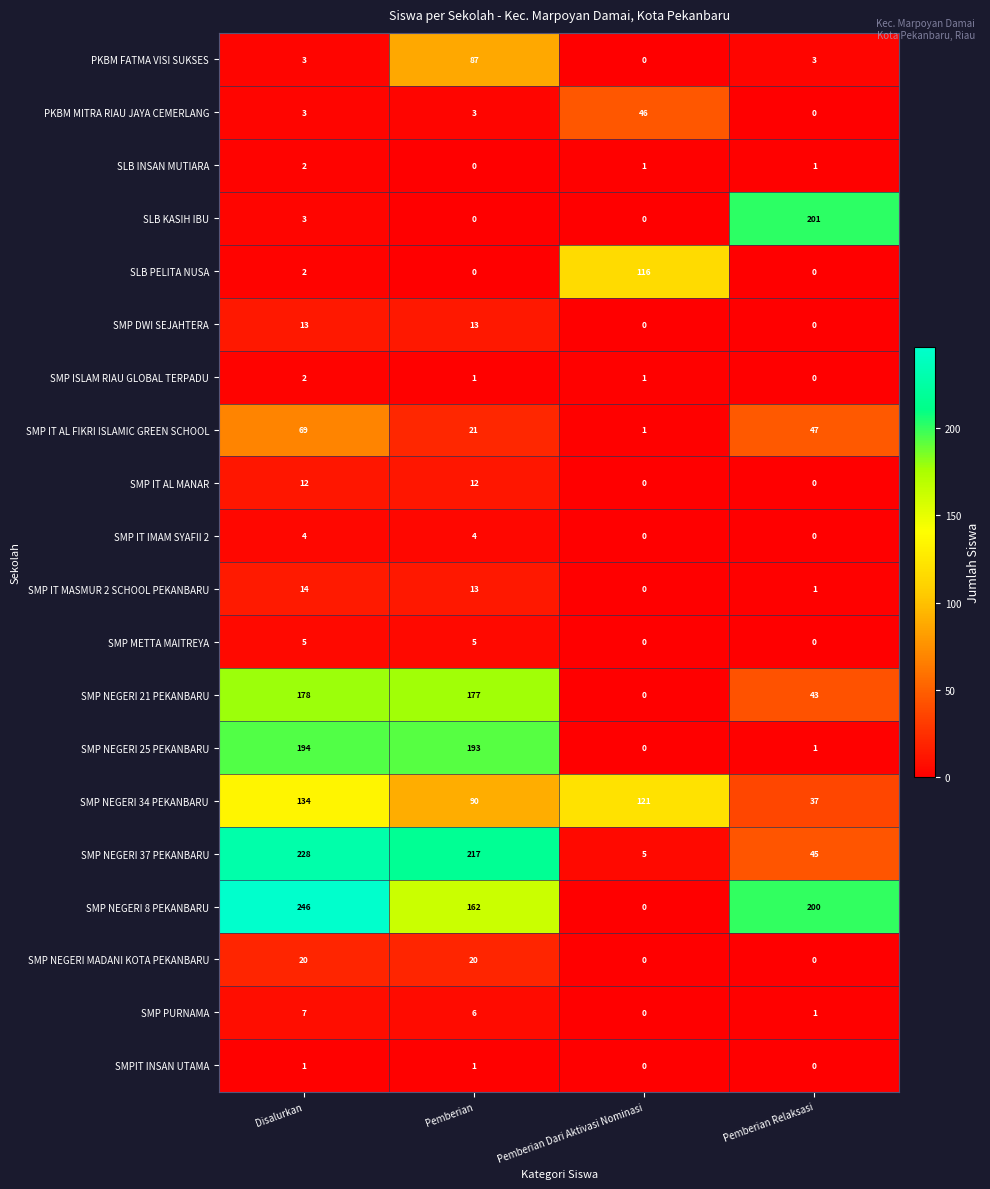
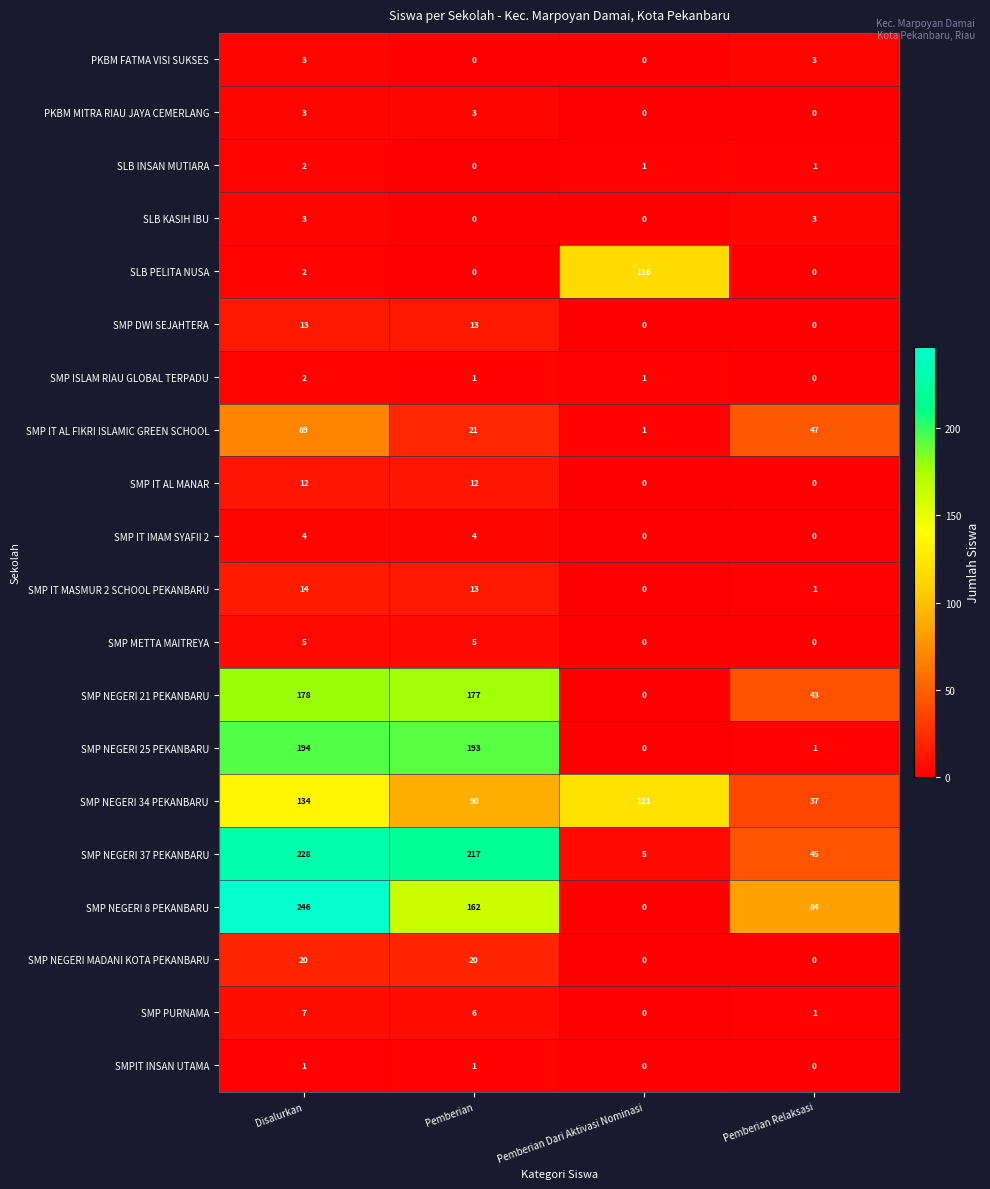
PKBM FATMA VISI SUKSES, Pemberian: 87 -> 0
PKBM MITRA RIAU JAYA CEMERLANG, Pemberian Dari Aktivasi Nominasi: 46 -> 0
SLB KASIH IBU, Pemberian Relaksasi: 201 -> 3
SMP NEGERI 8 PEKANBARU, Pemberian Relaksasi: 200 -> 84
